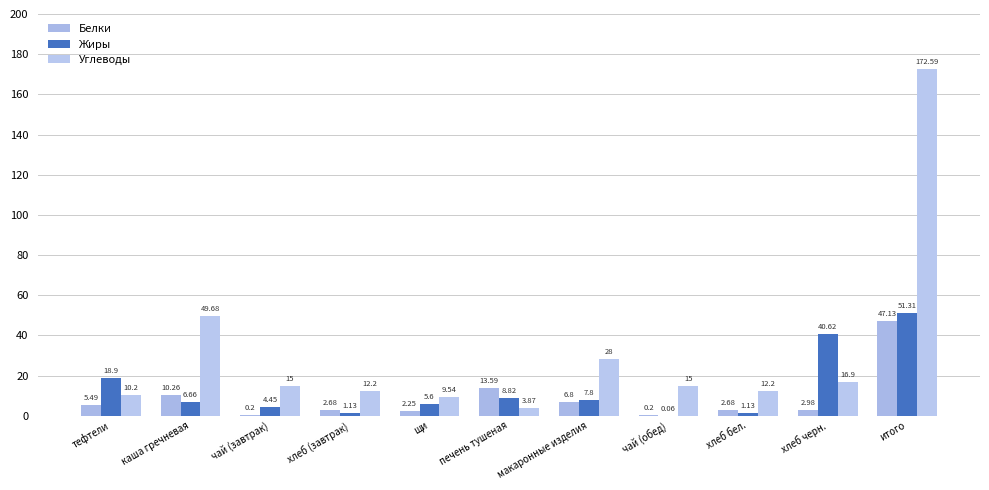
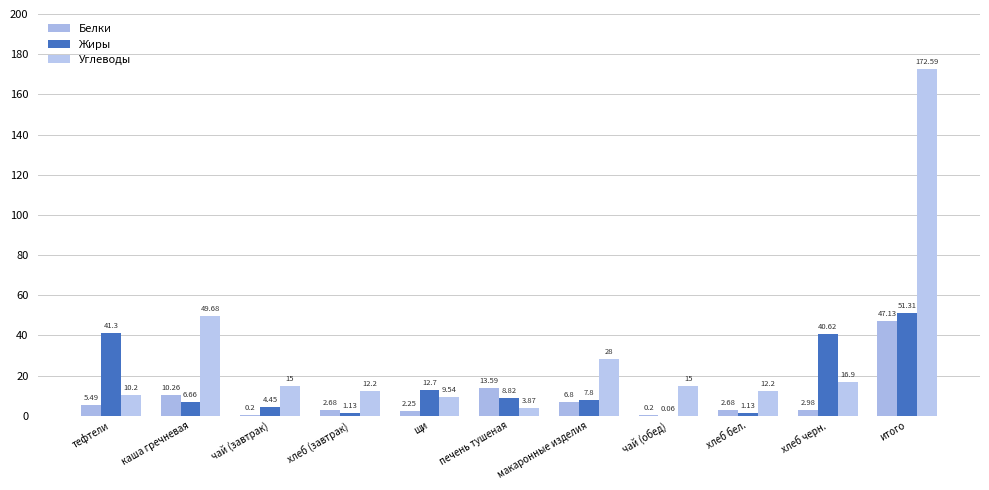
Жиры, тефтели: 18.9 -> 41.3
Жиры, щи: 5.6 -> 12.7
